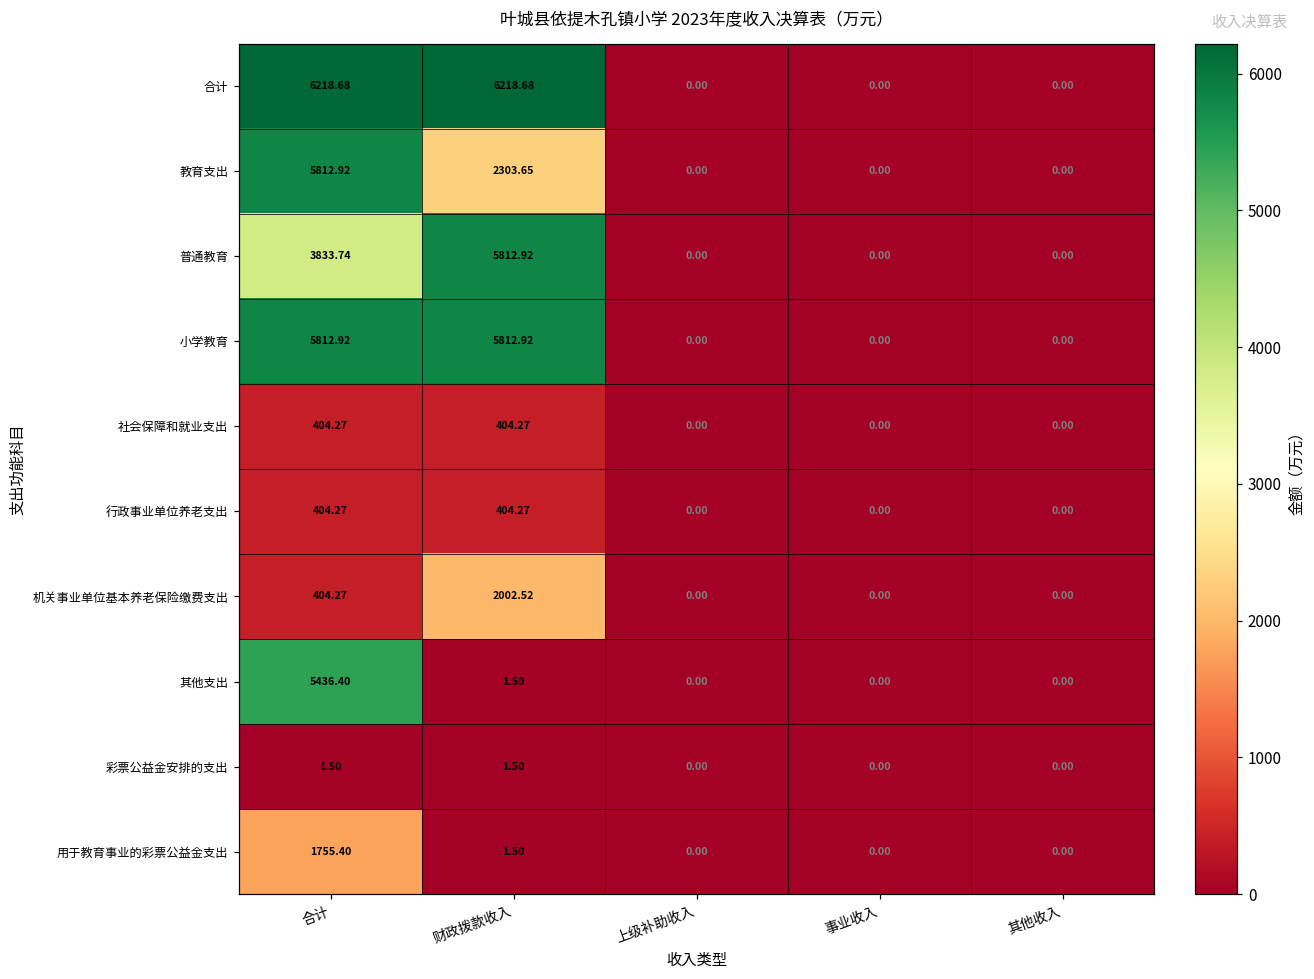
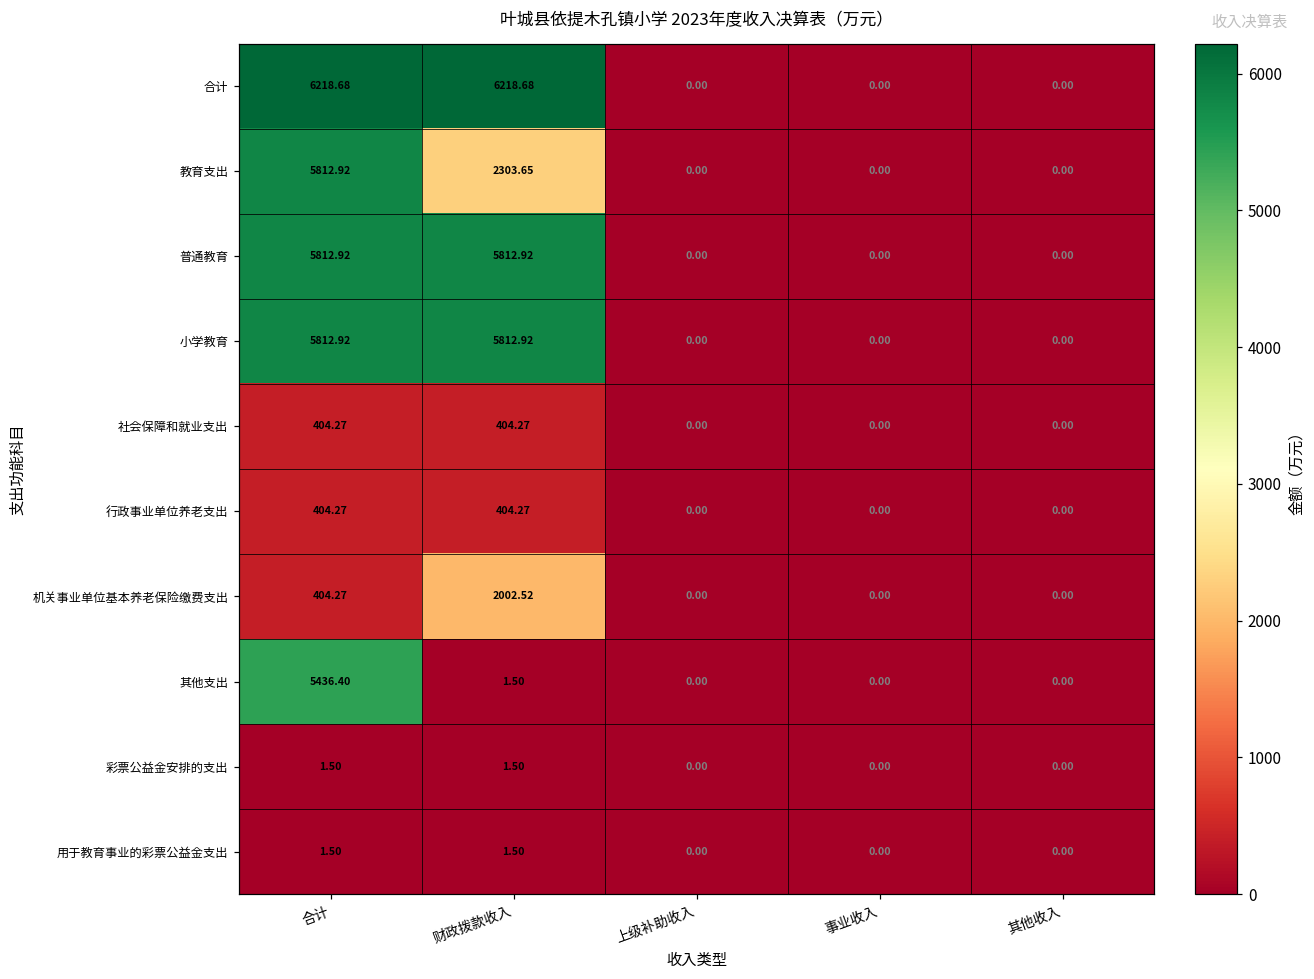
普通教育, 合计: 3833.74 -> 5812.92
用于教育事业的彩票公益金支出, 合计: 1755.40 -> 1.50
